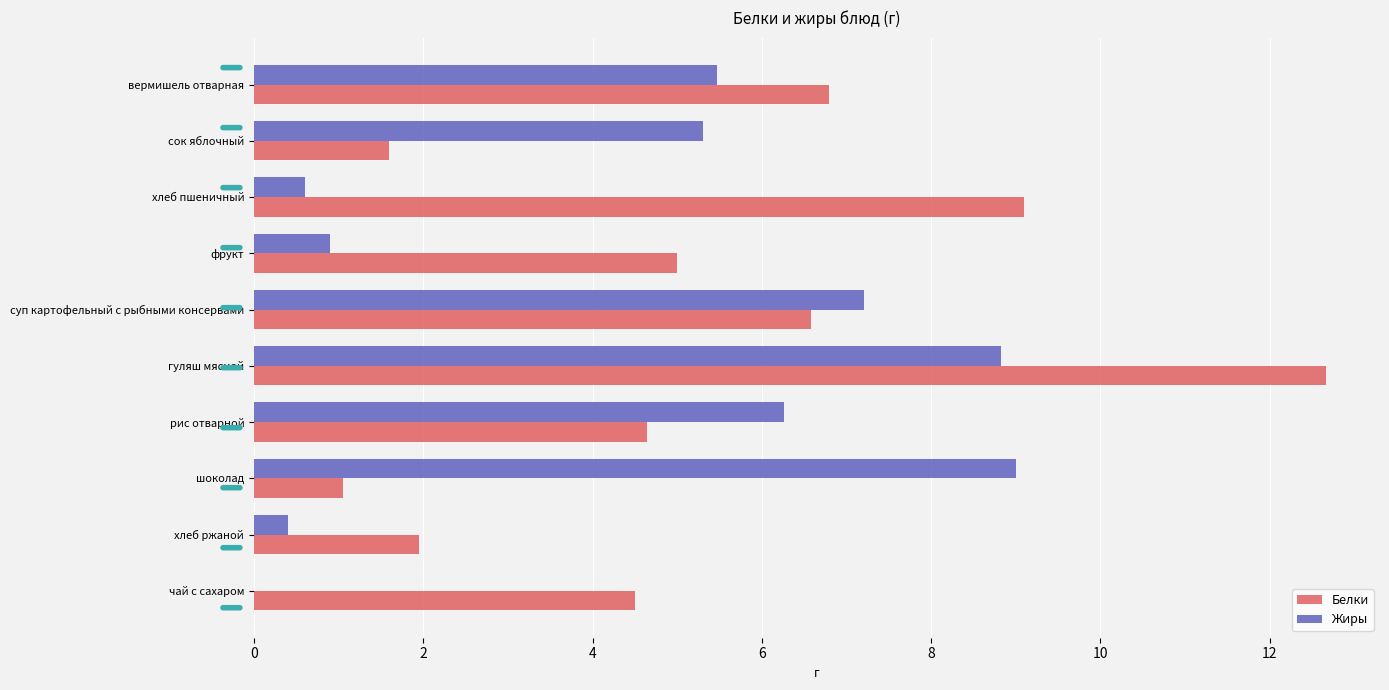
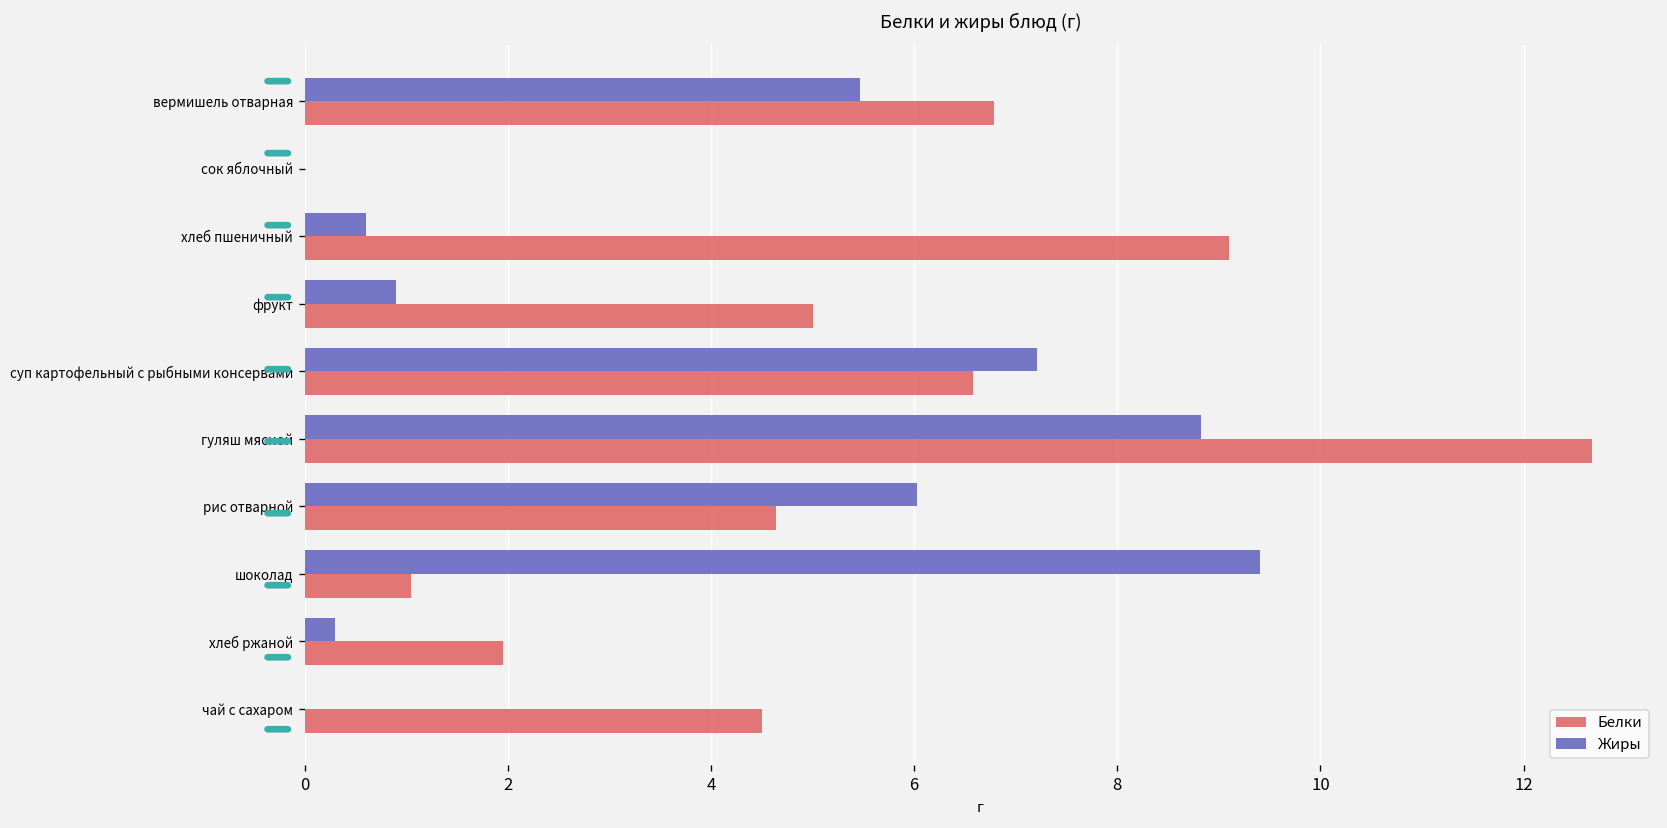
Жиры, сок яблочный: 5.3 -> 0.0
Белки, сок яблочный: 1.6 -> 0.0
Жиры, рис отварной: 6.3 -> 6.0
Жиры, шоколад: 9.0 -> 9.4
Жиры, хлеб ржаной: 0.4 -> 0.3
